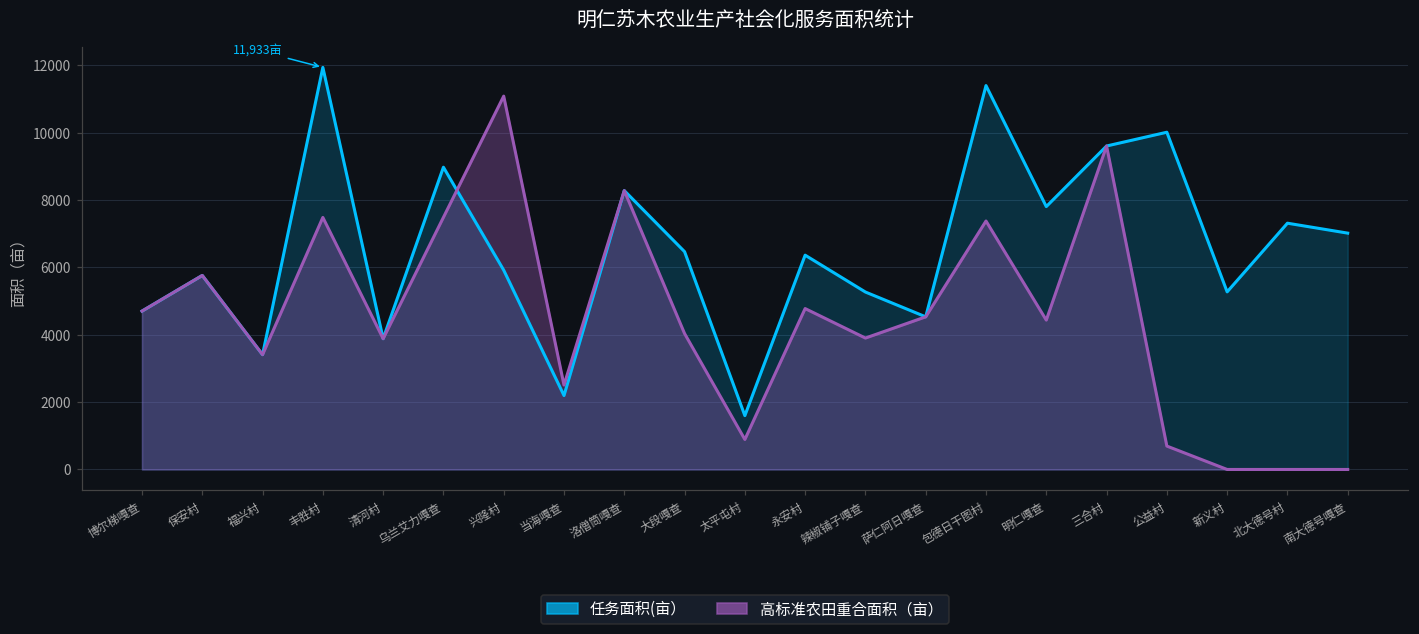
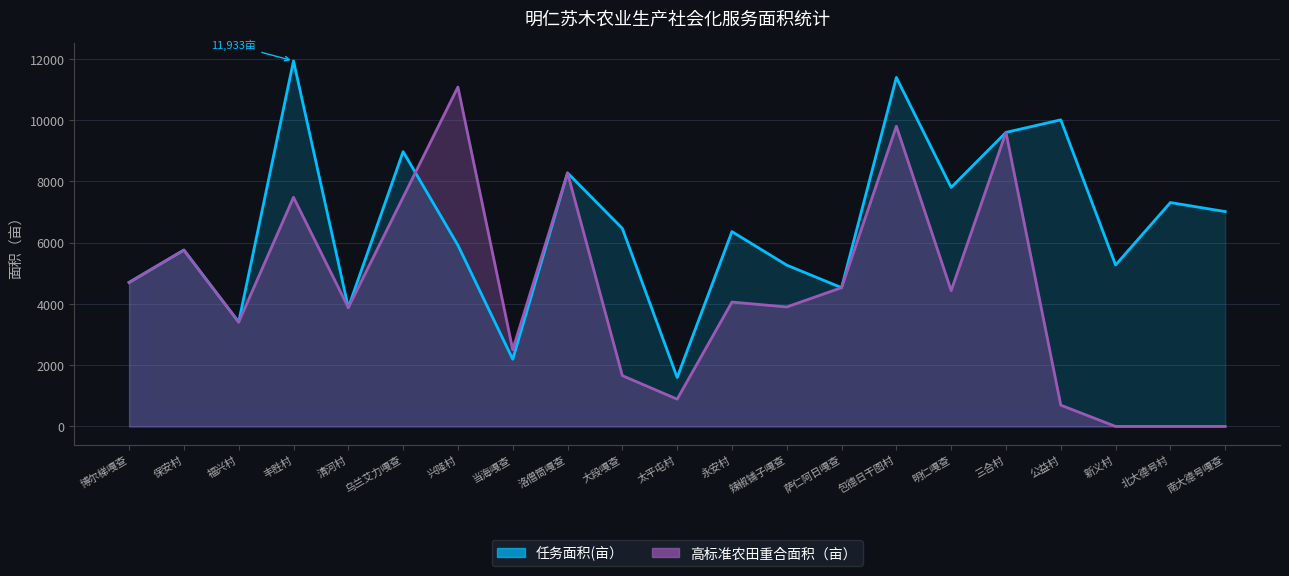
高标准农田重合面积（亩）, 大段嘎查: 4000 -> 1700
高标准农田重合面积（亩）, 永安村: 4800 -> 4100
高标准农田重合面积（亩）, 包德日干图村: 7400 -> 9800
